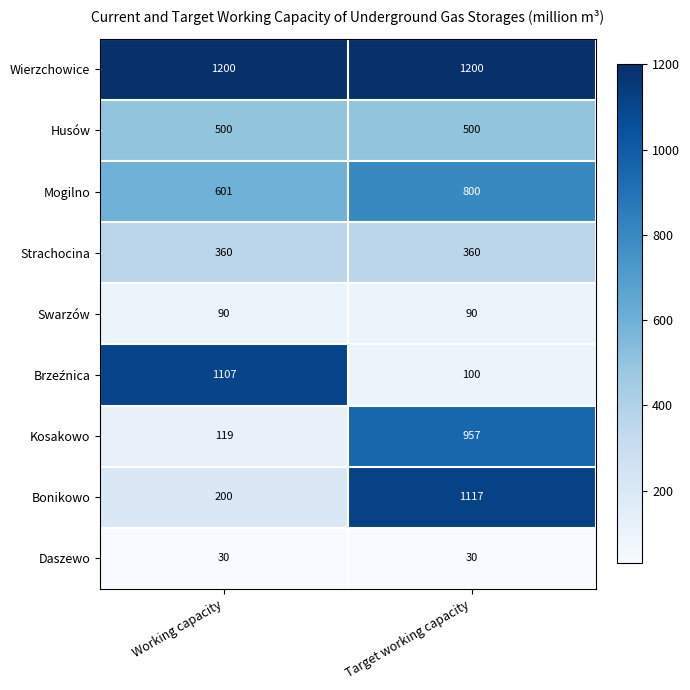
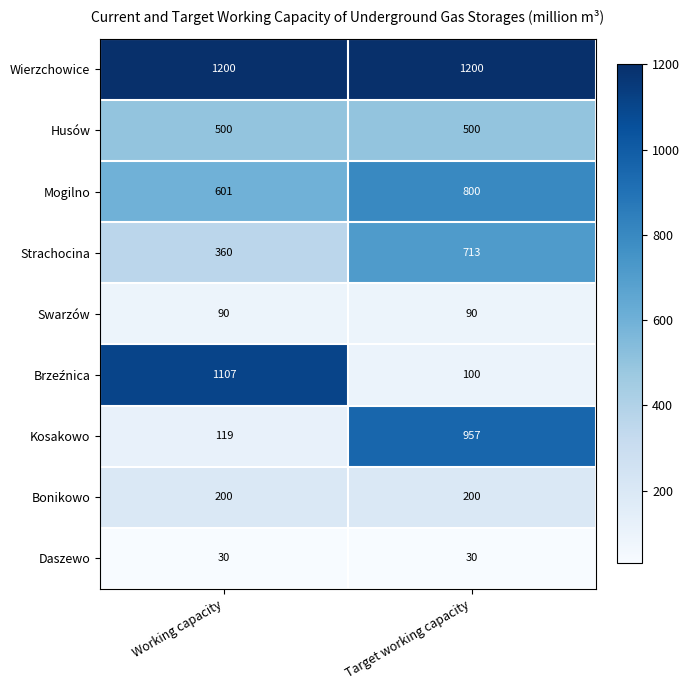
Strachocina, Target working capacity: 360 -> 713
Bonikowo, Target working capacity: 1117 -> 200
